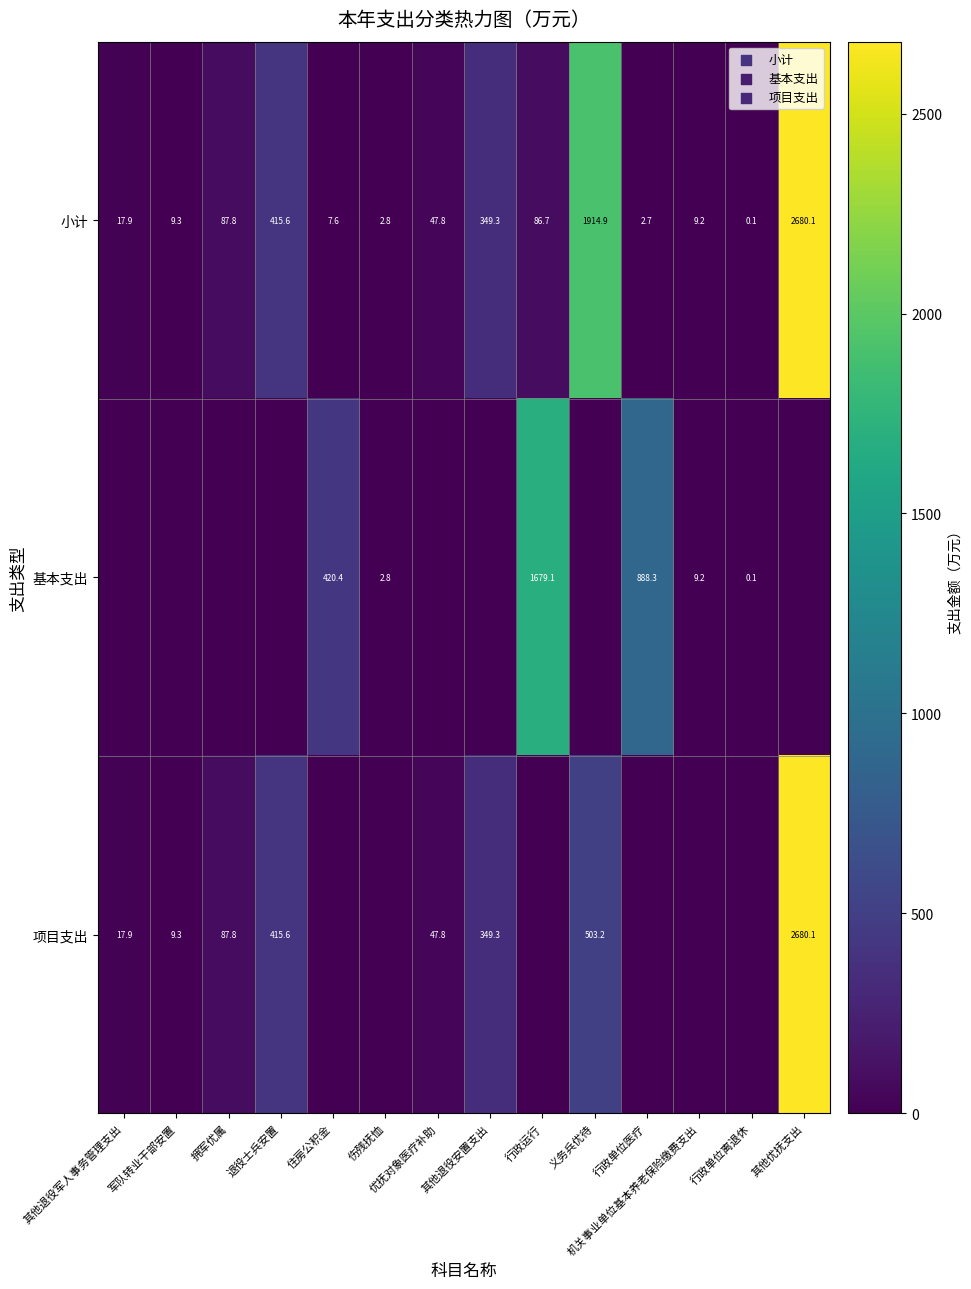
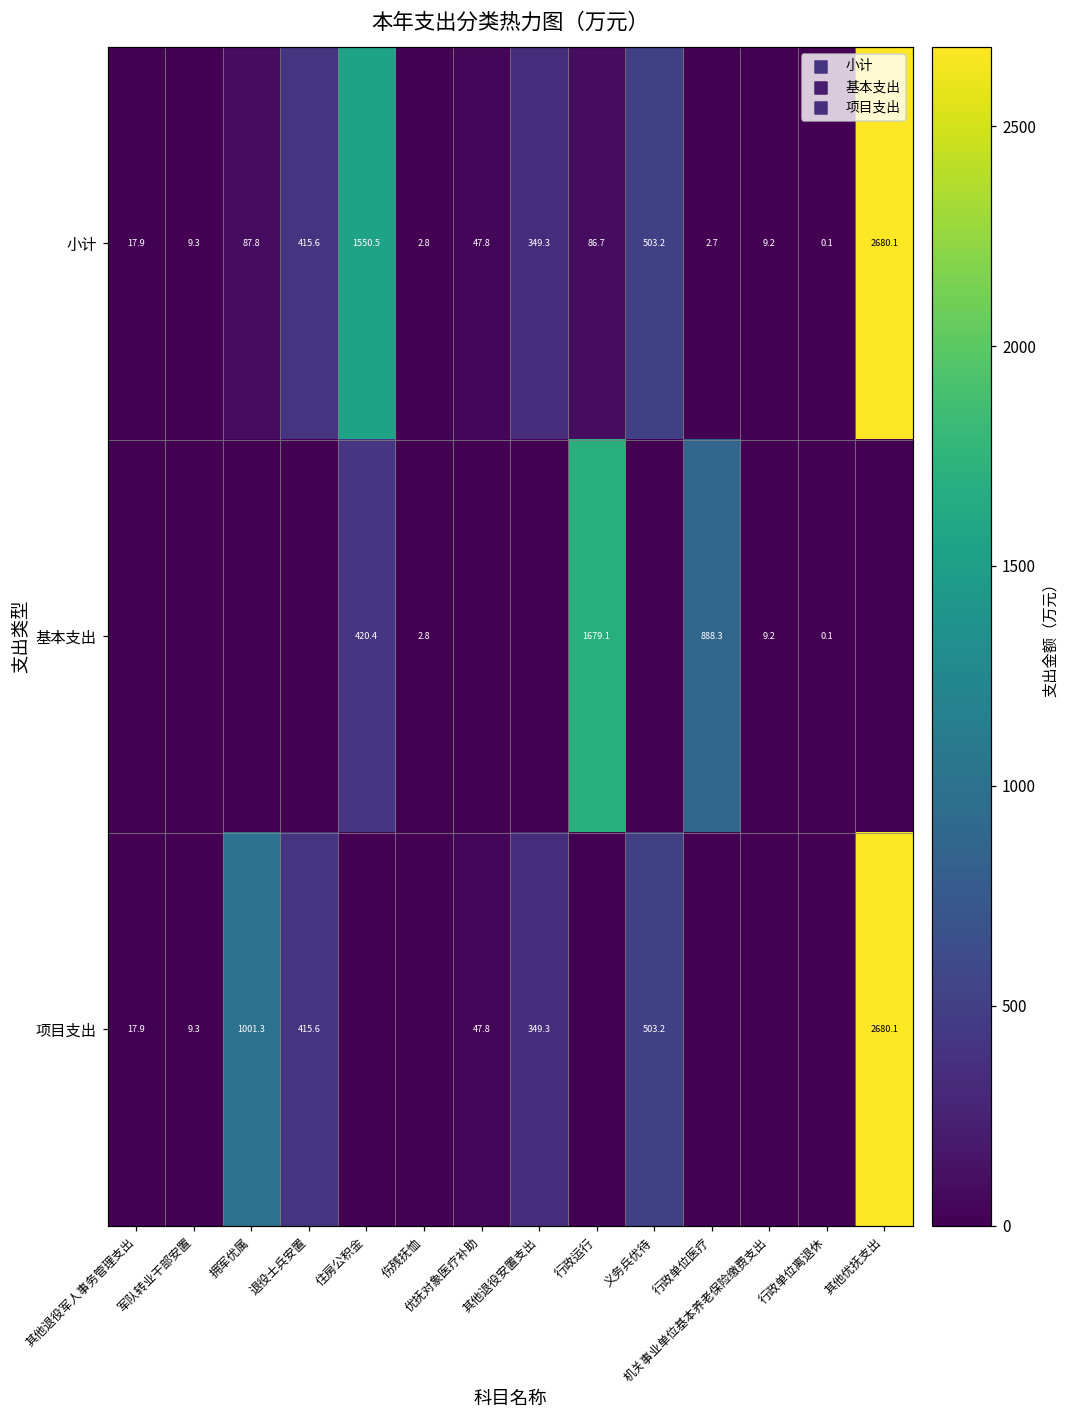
小计, 住房公积金: 7.6 -> 1550.5
小计, 义务兵优待: 1914.9 -> 503.2
项目支出, 拥军优属: 87.8 -> 1001.3
